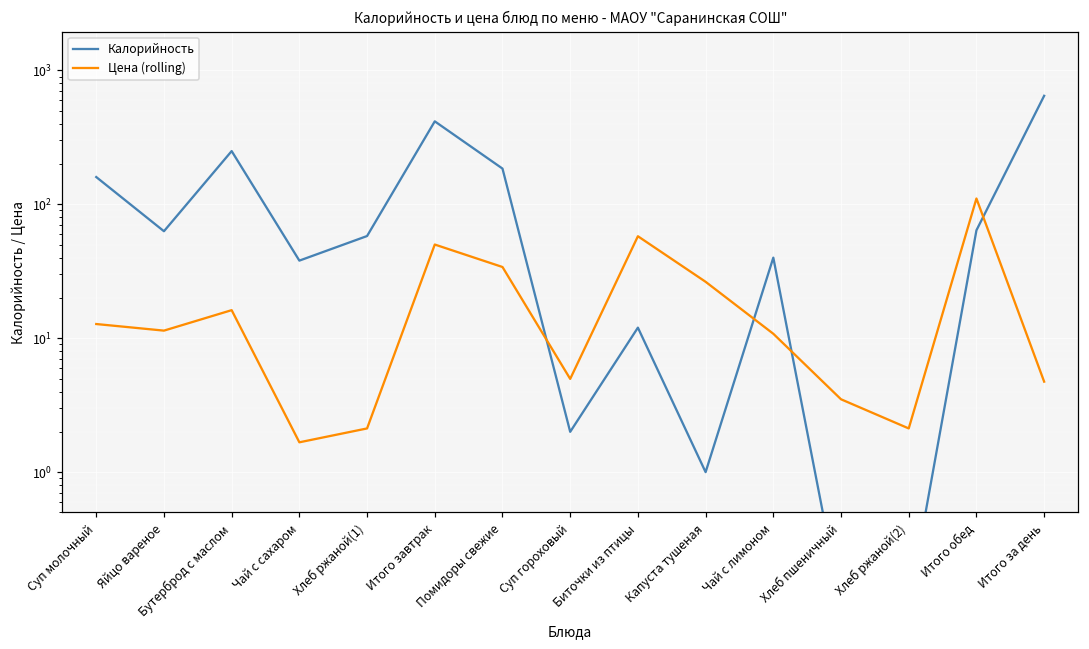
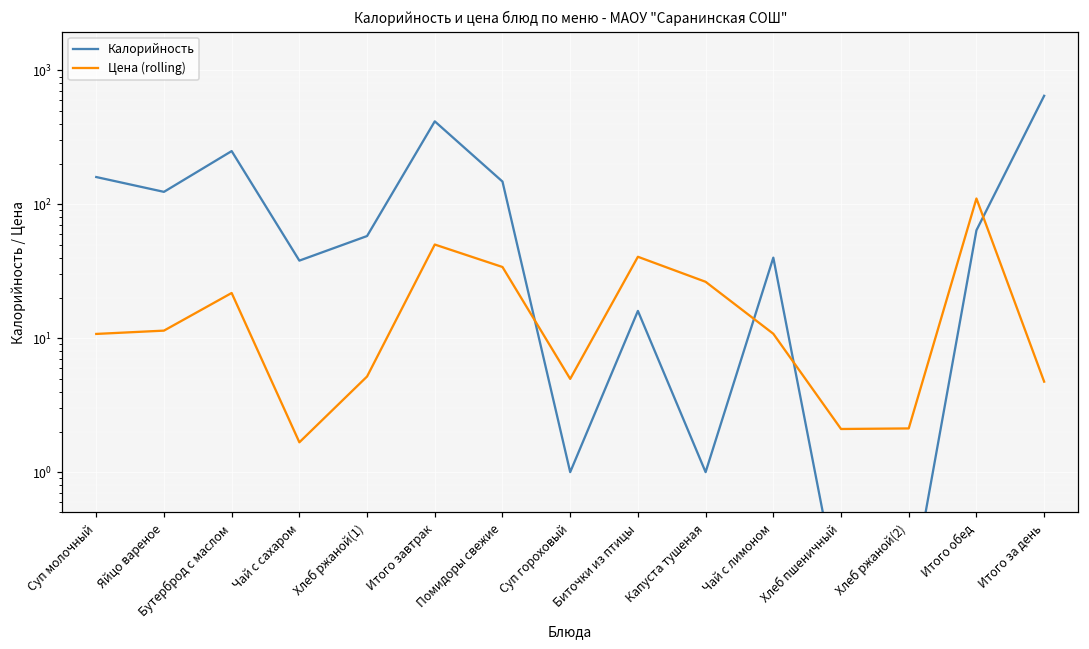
Цена (rolling), Суп молочный: 13 -> 11
Калорийность, Яйцо вареное: 60 -> 120
Цена (rolling), Бутерброд с маслом: 16 -> 22
Цена (rolling), Хлеб ржаной(1): 2.1 -> 5.2
Калорийность, Помидоры свежие: 190 -> 150
Калорийность, Суп гороховый: 2 -> 1
Калорийность, Биточки из птицы: 12 -> 16
Цена (rolling), Биточки из птицы: 60 -> 41
Цена (rolling), Хлеб пшеничный: 3.5 -> 2.1
